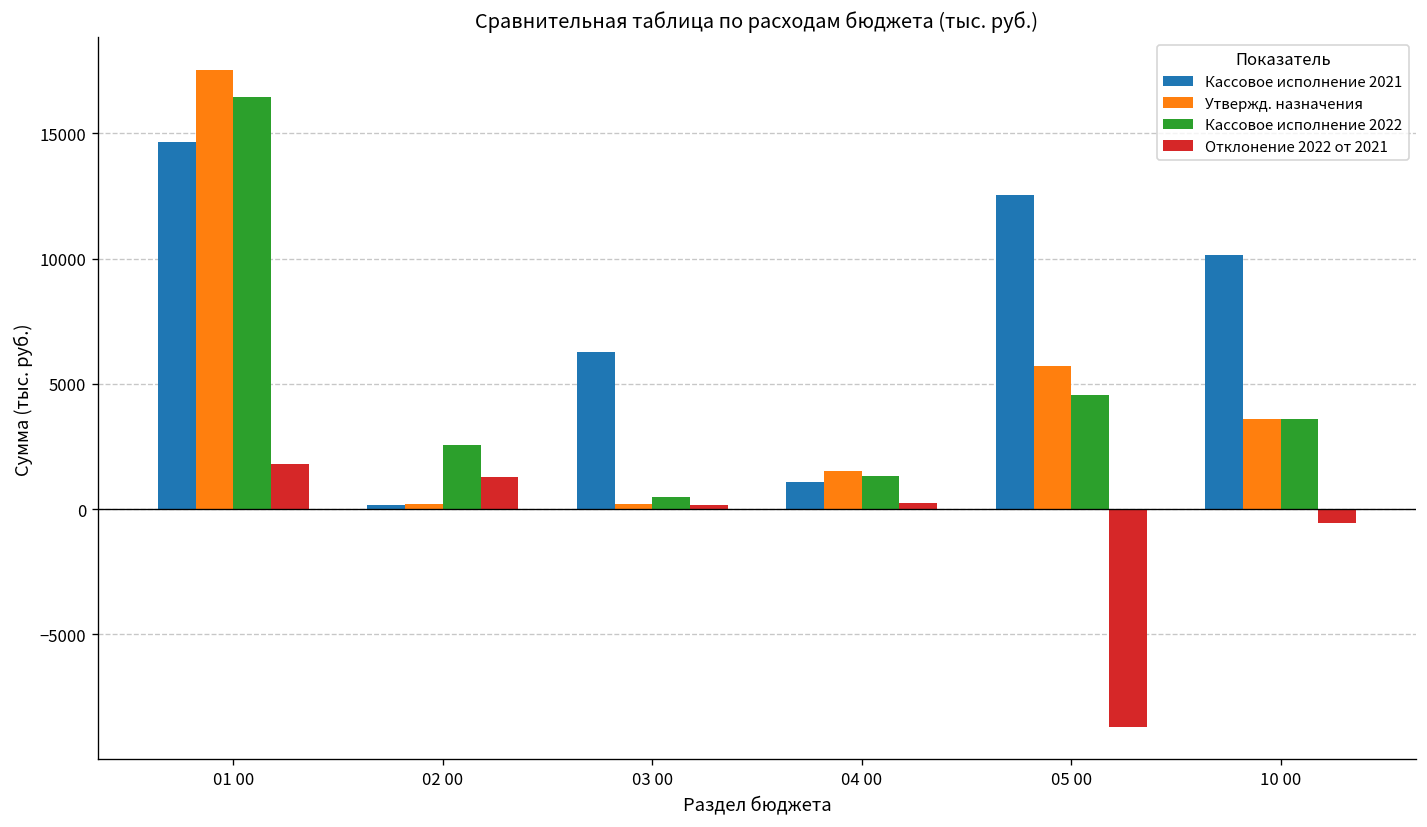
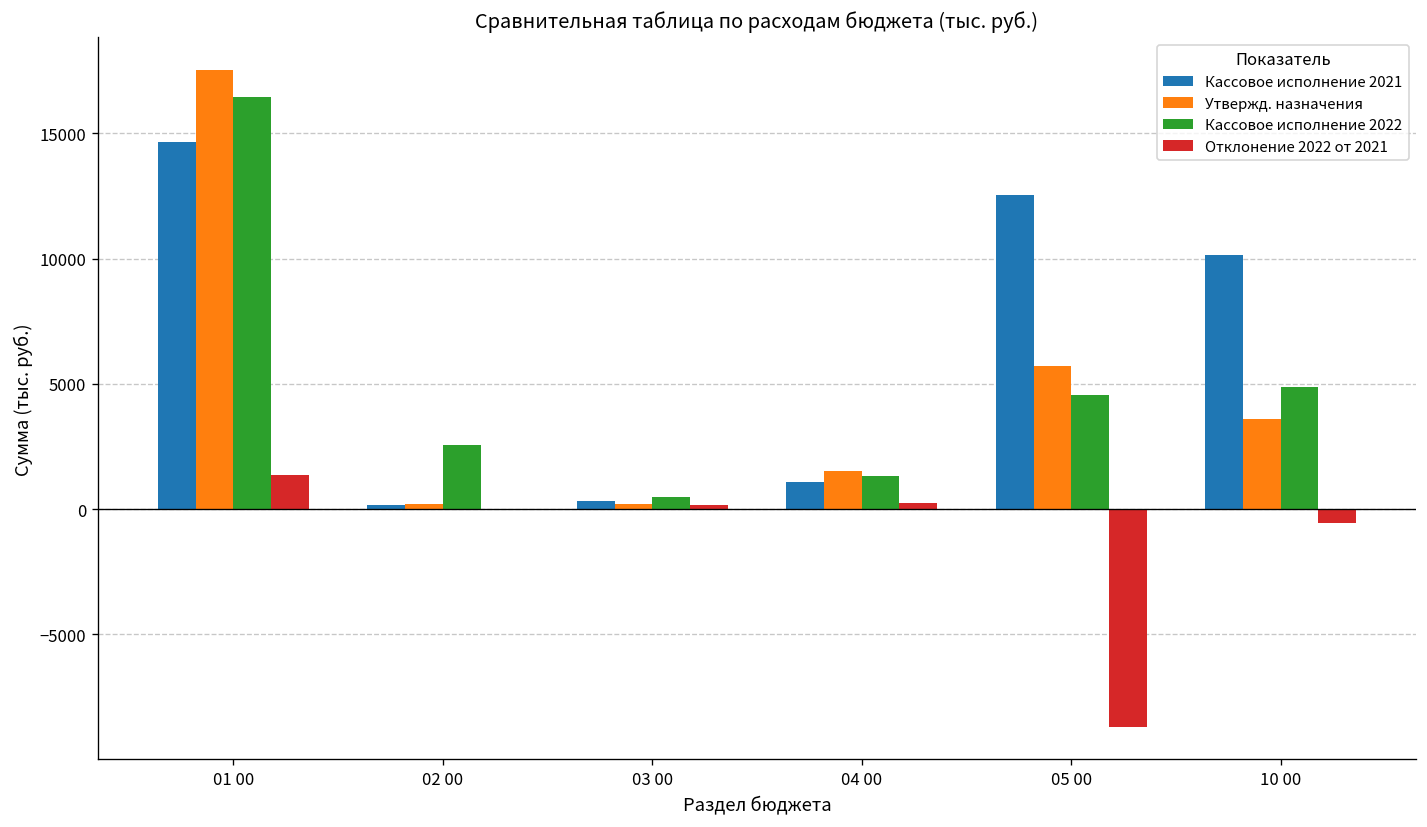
Отклонение 2022 от 2021, 01 00: 1800 -> 1400
Отклонение 2022 от 2021, 02 00: 1300 -> 0
Кассовое исполнение 2021, 03 00: 6300 -> 300
Кассовое исполнение 2022, 10 00: 3600 -> 4900
